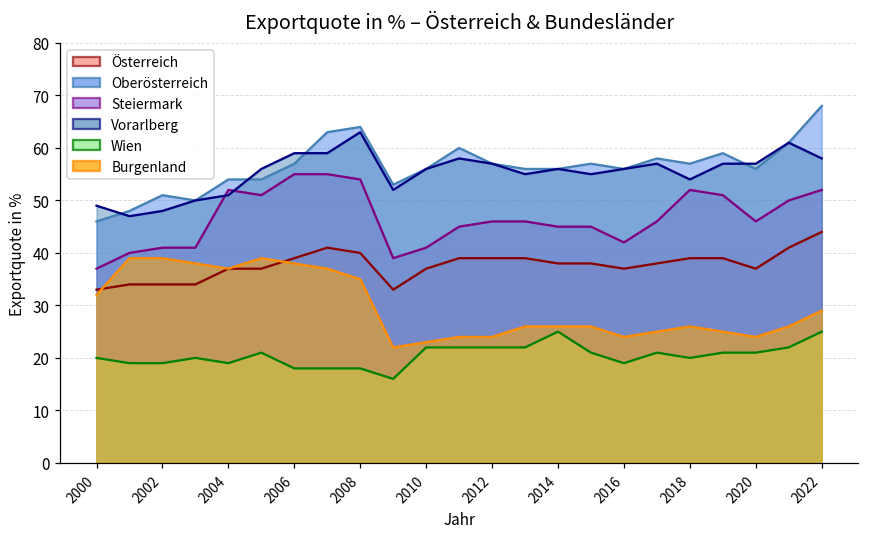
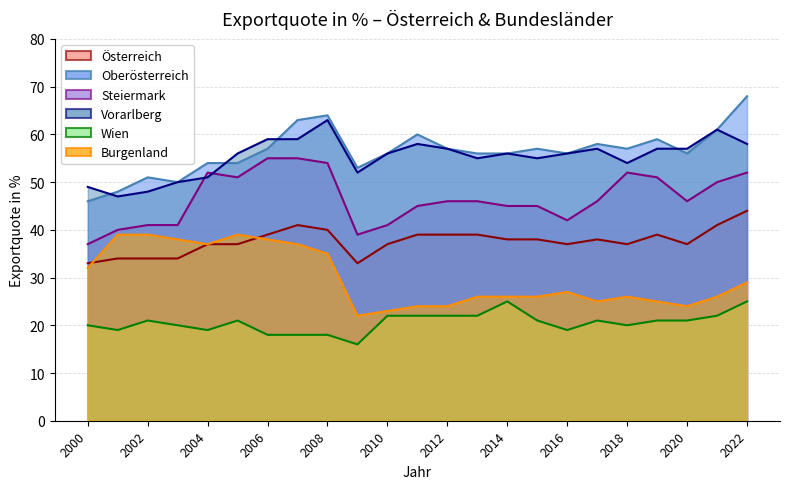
Wien, 2002: 19 -> 21
Burgenland, 2016: 24 -> 27
Österreich, 2018: 39 -> 37
